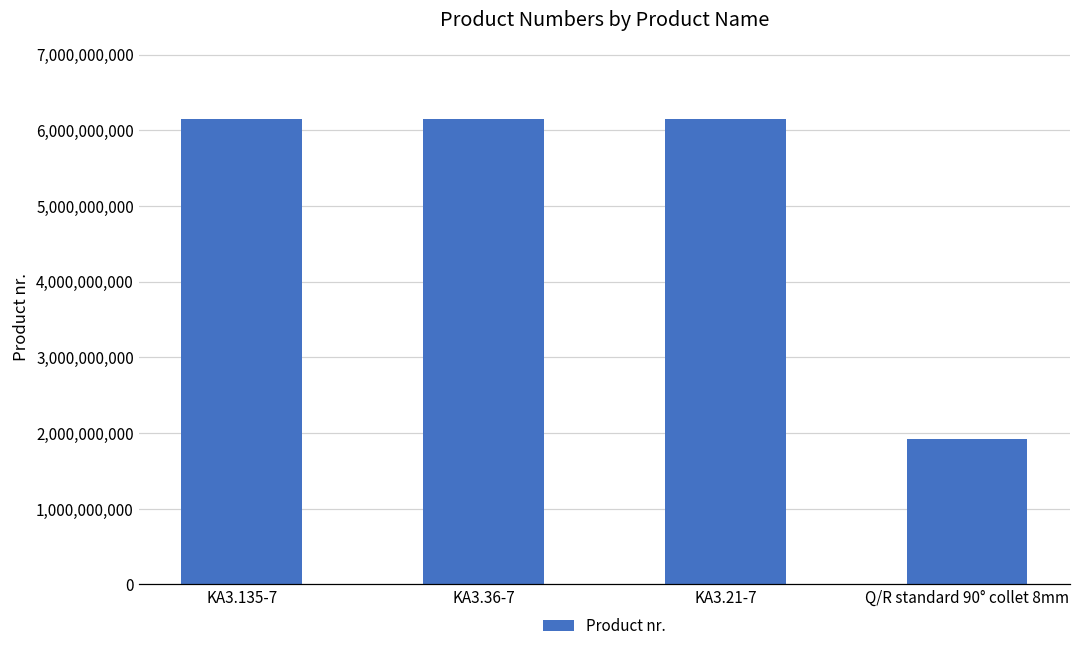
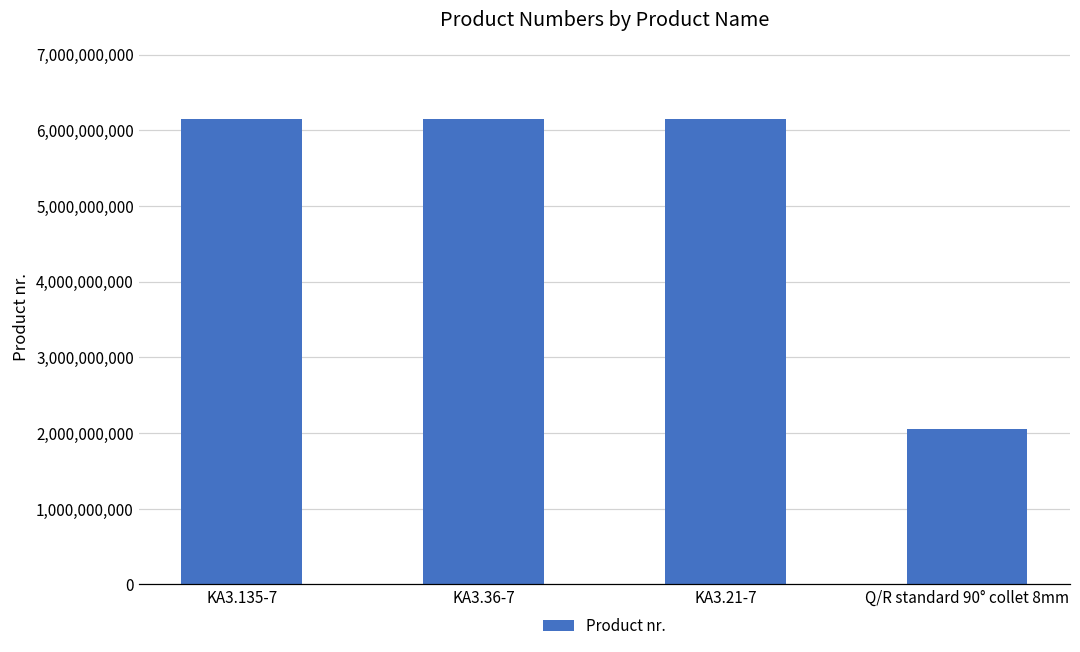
Q/R standard 90° collet 8mm: 1,900,000,000 -> 2,100,000,000
